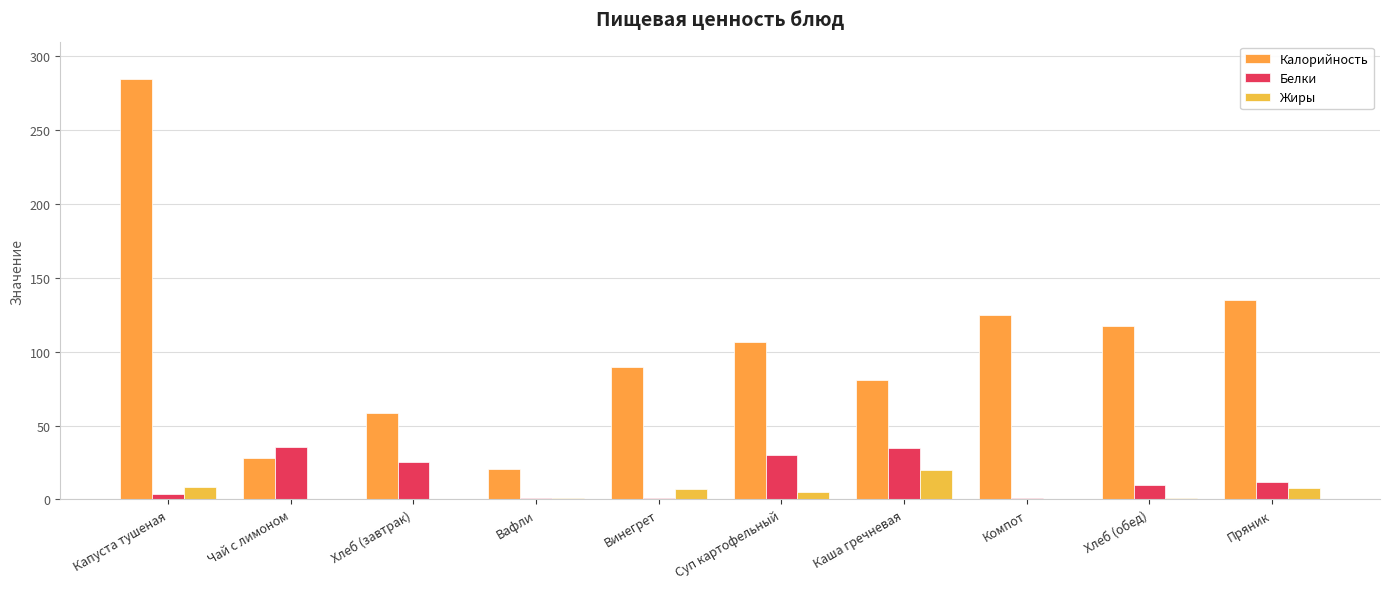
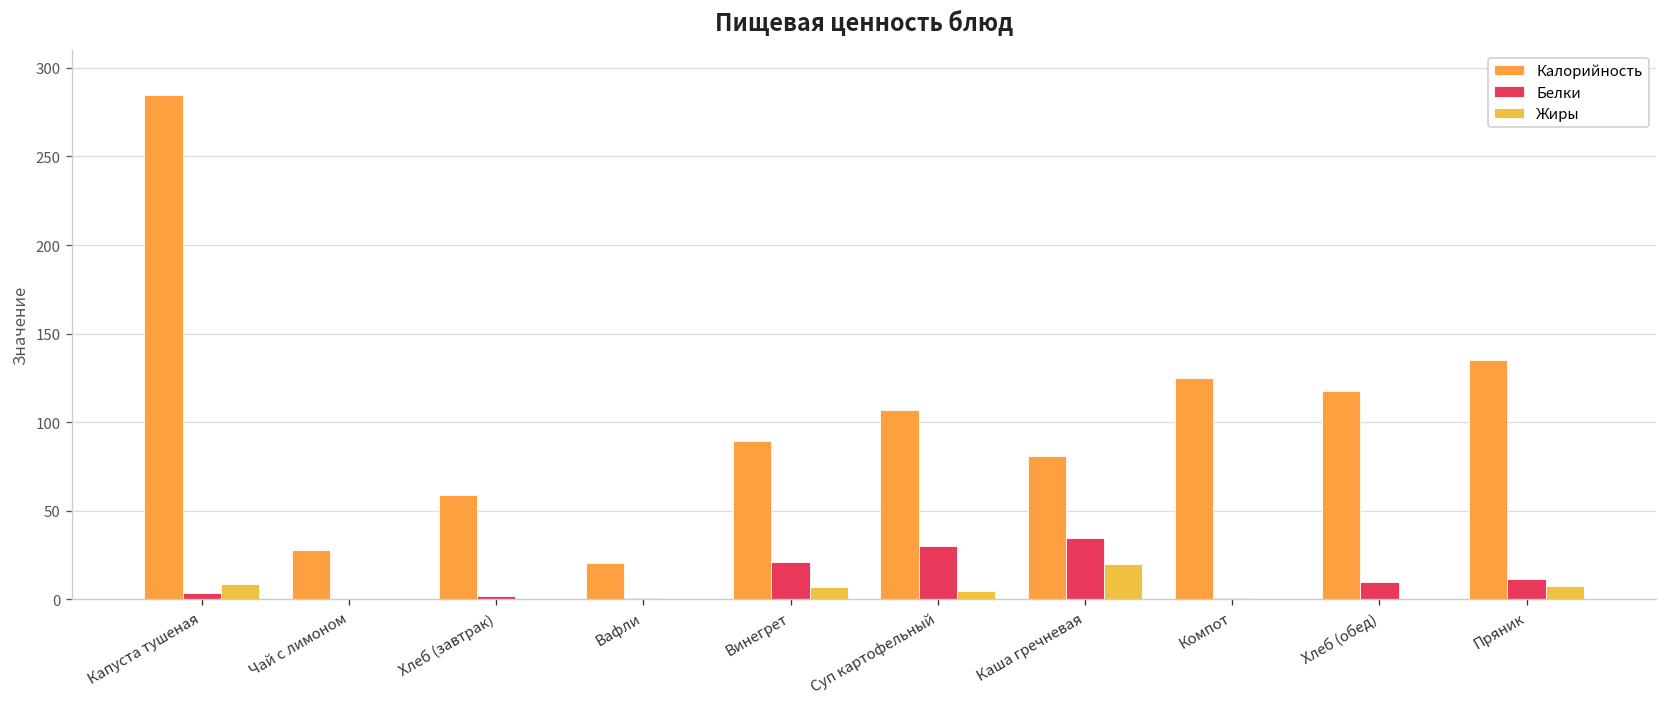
Белки, Чай с лимоном: 35 -> 0
Белки, Хлеб (завтрак): 26 -> 2
Белки, Винегрет: 1 -> 21
